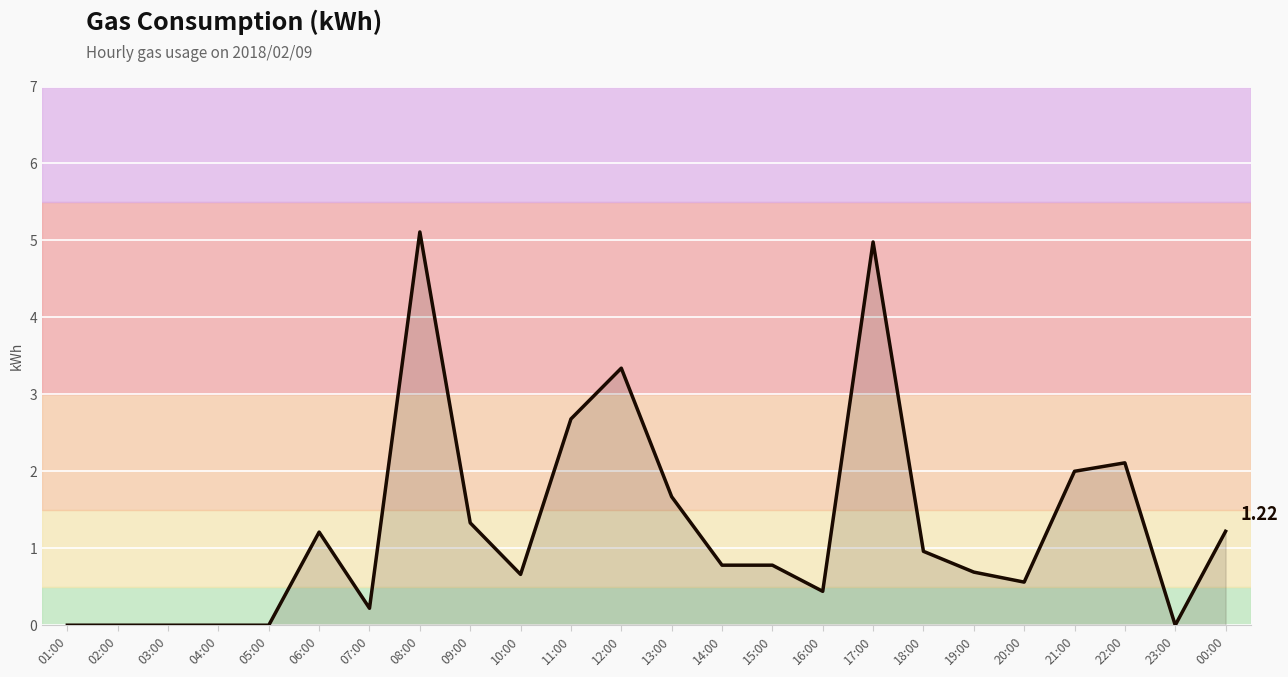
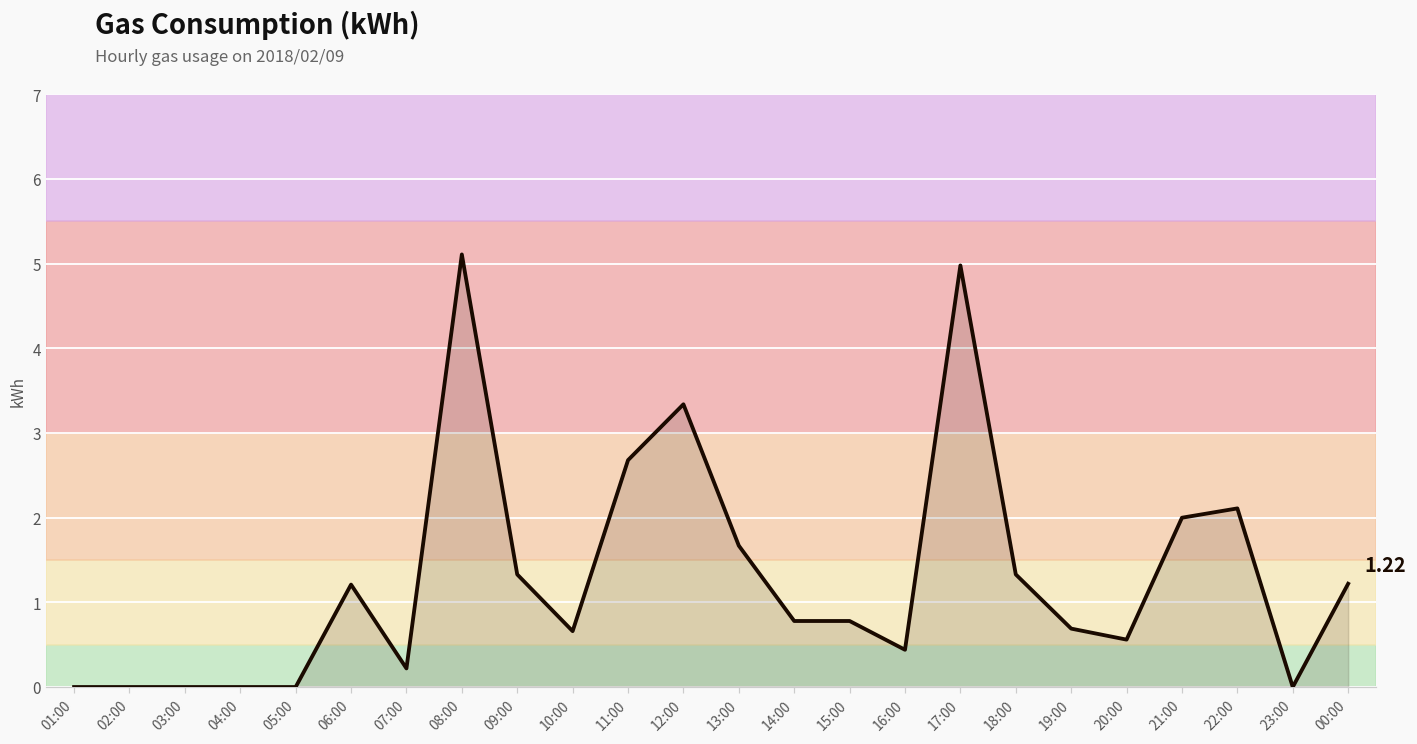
18:00: 1.0 -> 1.3
